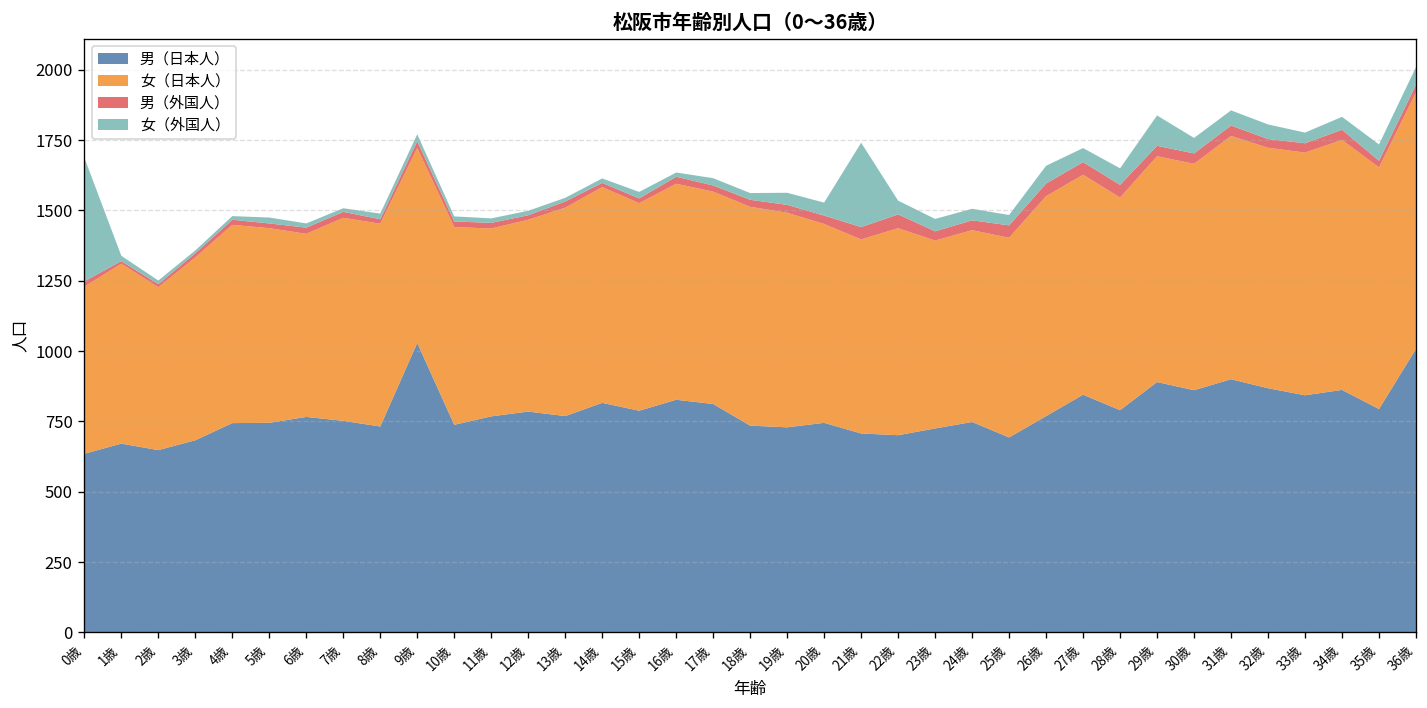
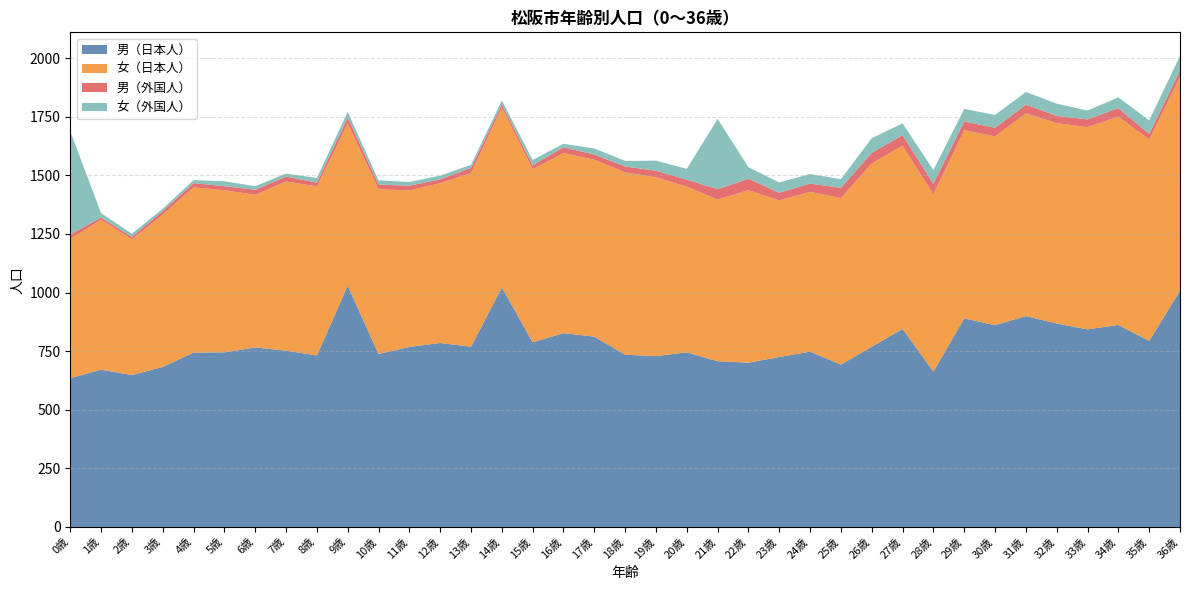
男（日本人）, 14歳: 820 -> 1020
男（日本人）, 28歳: 790 -> 660
女（外国人）, 29歳: 110 -> 50
